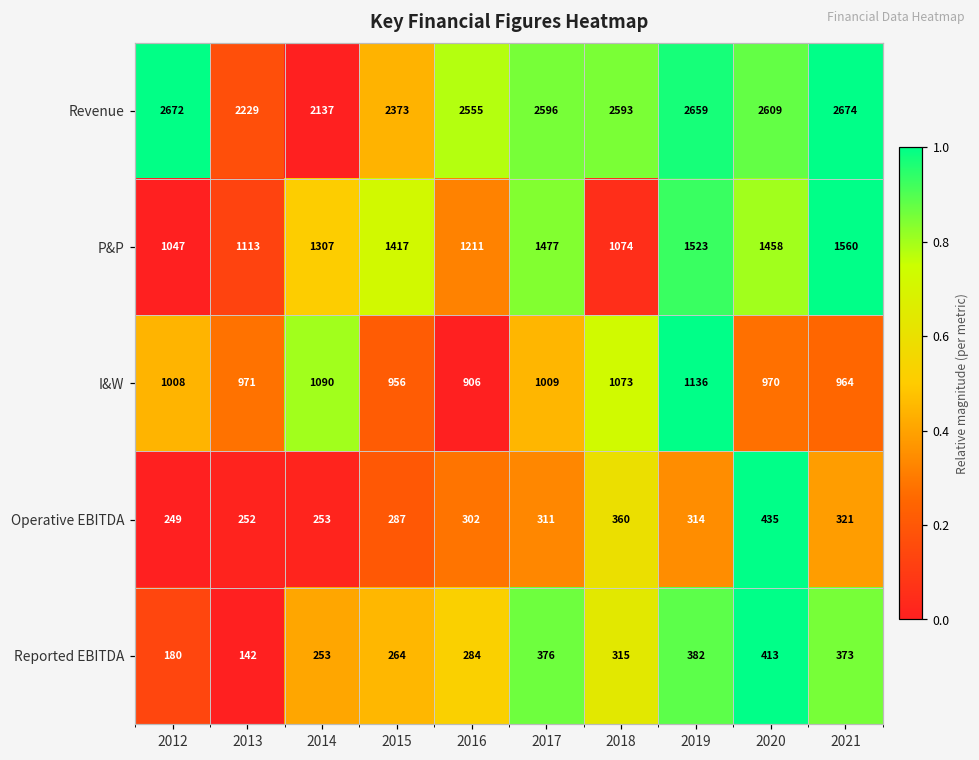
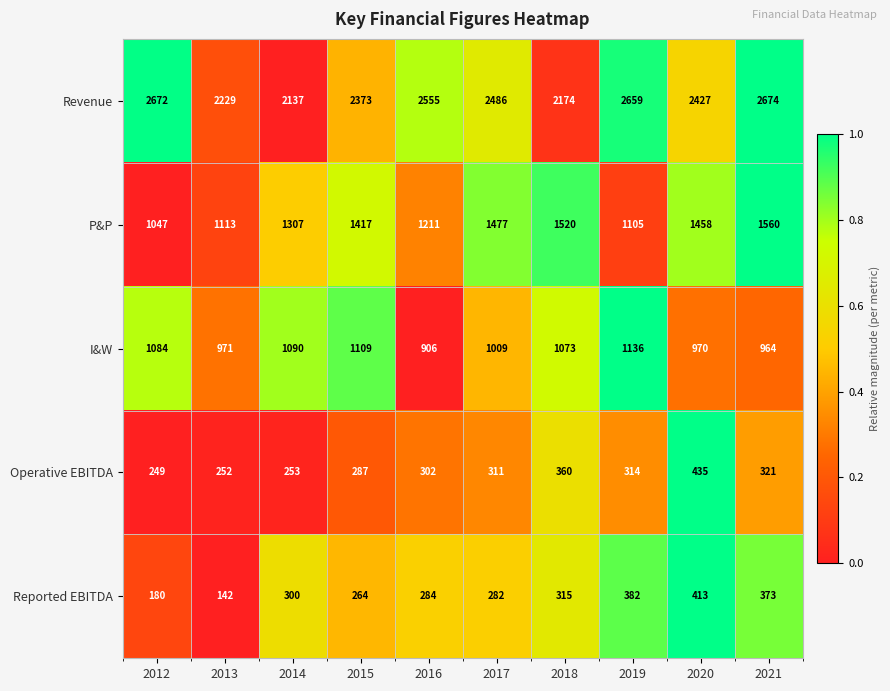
Revenue, 2017: 2596 -> 2486
Revenue, 2018: 2593 -> 2174
Revenue, 2020: 2609 -> 2427
P&P, 2018: 1074 -> 1520
P&P, 2019: 1523 -> 1105
I&W, 2012: 1008 -> 1084
I&W, 2015: 956 -> 1109
Reported EBITDA, 2014: 253 -> 300
Reported EBITDA, 2017: 376 -> 282
